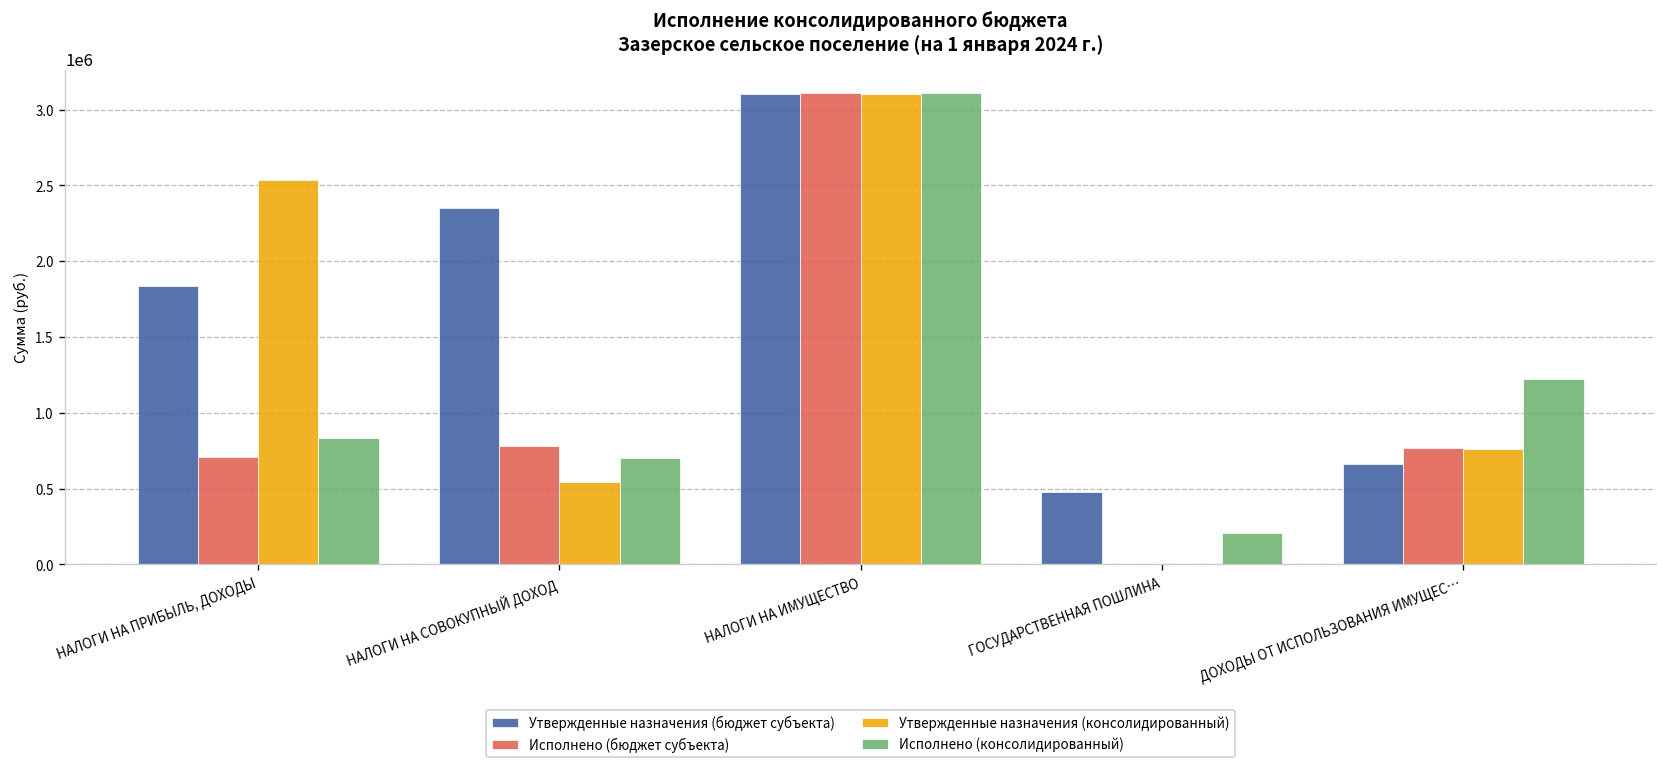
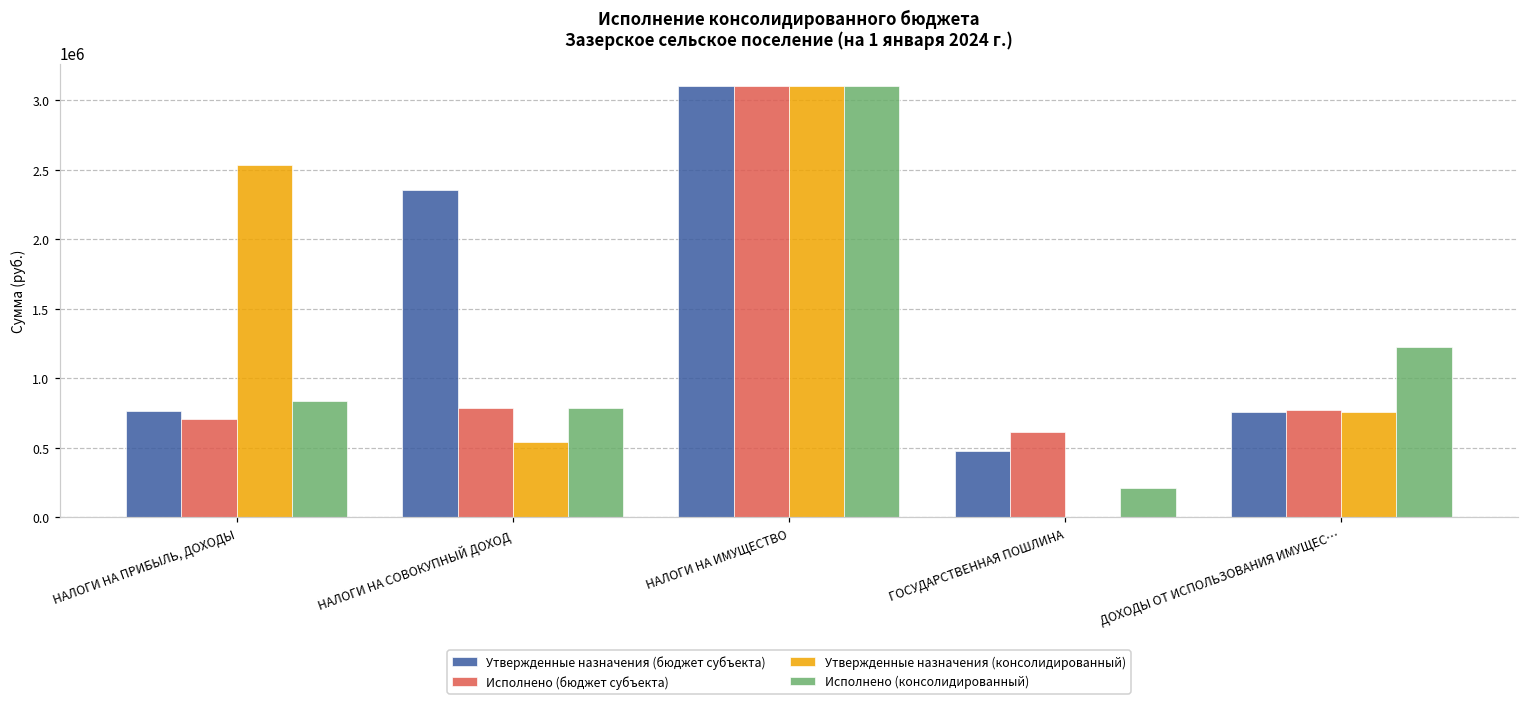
Утвержденные назначения (бюджет субъекта), НАЛОГИ НА ПРИБЫЛЬ, ДОХОДЫ: 1840000 -> 760000
Исполнено (консолидированный), НАЛОГИ НА СОВОКУПНЫЙ ДОХОД: 700000 -> 780000
Исполнено (бюджет субъекта), ГОСУДАРСТВЕННАЯ ПОШЛИНА: 0 -> 620000
Утвержденные назначения (бюджет субъекта), ДОХОДЫ ОТ ИСПОЛЬЗОВАНИЯ ИМУЩЕС…: 660000 -> 760000
